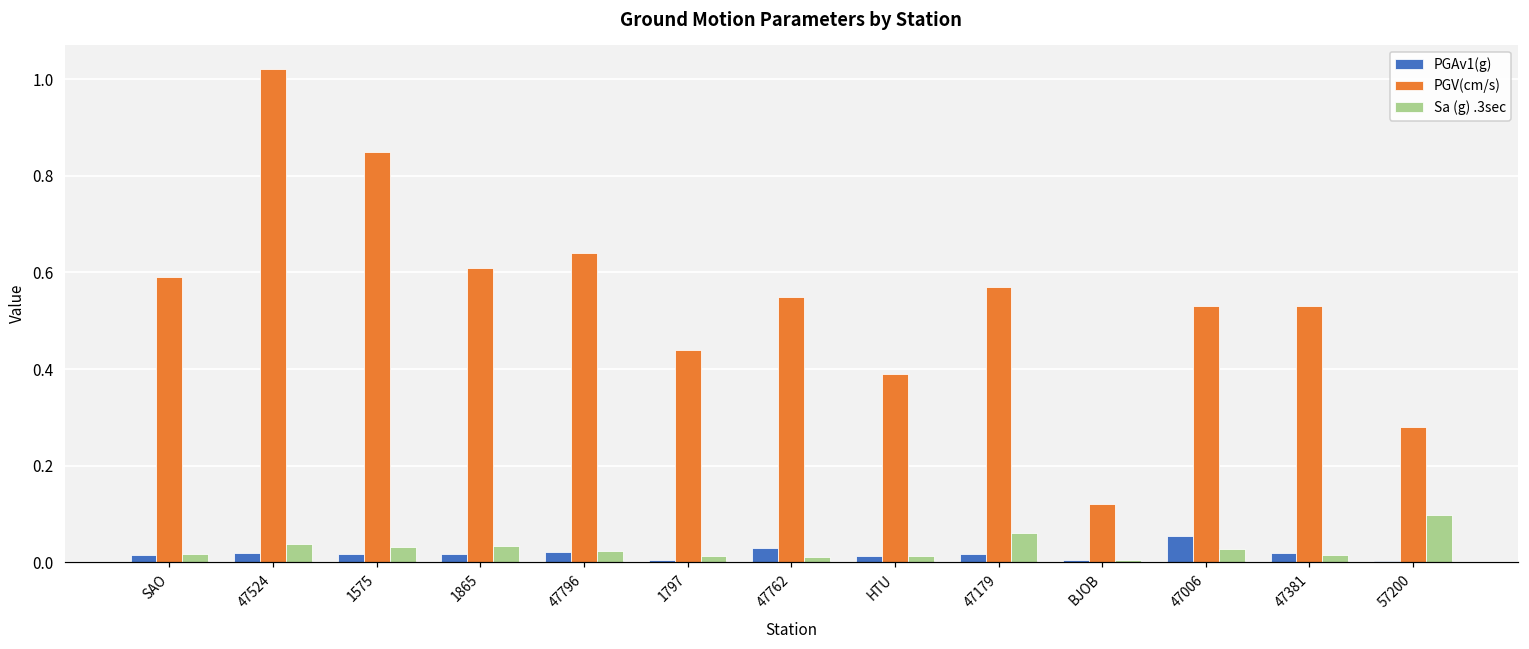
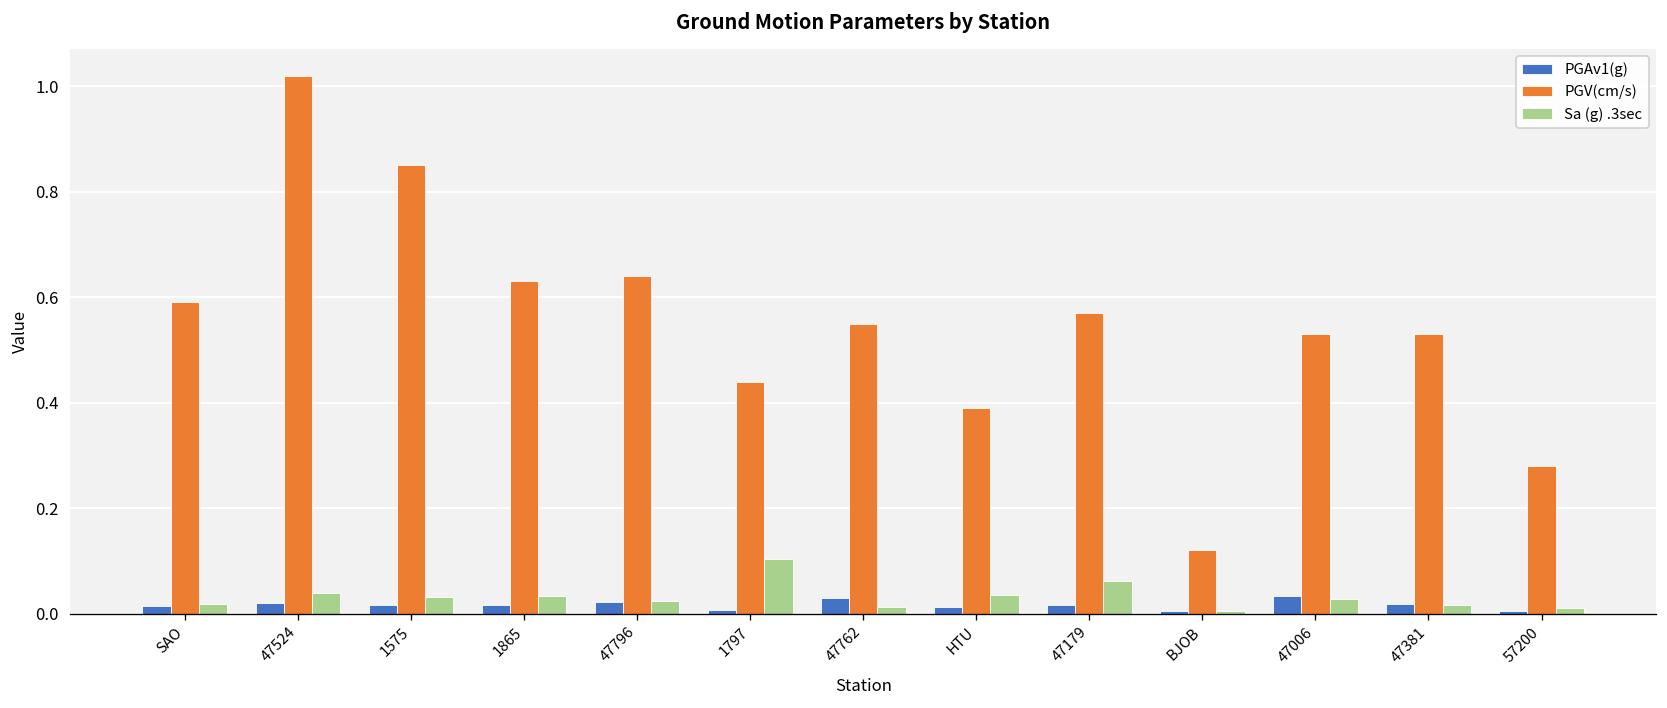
PGV(cm/s), 1865: 0.61 -> 0.63
Sa (g) .3sec, 1797: 0.01 -> 0.10
Sa (g) .3sec, HTU: 0.01 -> 0.04
PGAv1(g), 47006: 0.05 -> 0.03
Sa (g) .3sec, 57200: 0.10 -> 0.01
